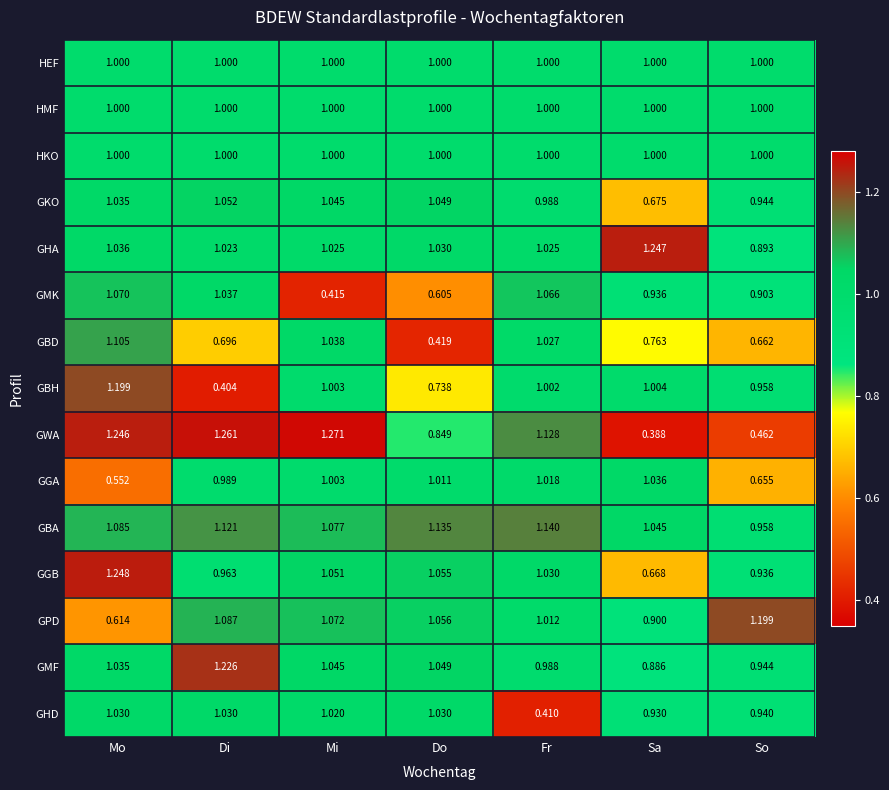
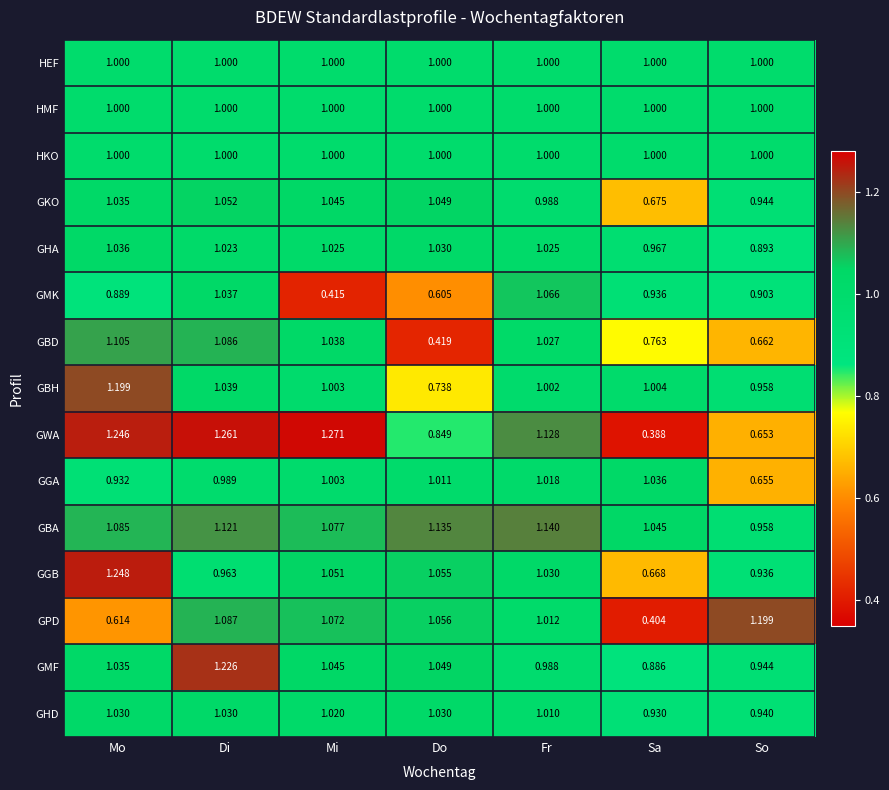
GHA, Sa: 1.247 -> 0.967
GMK, Mo: 1.070 -> 0.889
GBD, Di: 0.696 -> 1.086
GBH, Di: 0.404 -> 1.039
GWA, So: 0.462 -> 0.653
GGA, Mo: 0.552 -> 0.932
GPD, Sa: 0.900 -> 0.404
GHD, Fr: 0.410 -> 1.010
